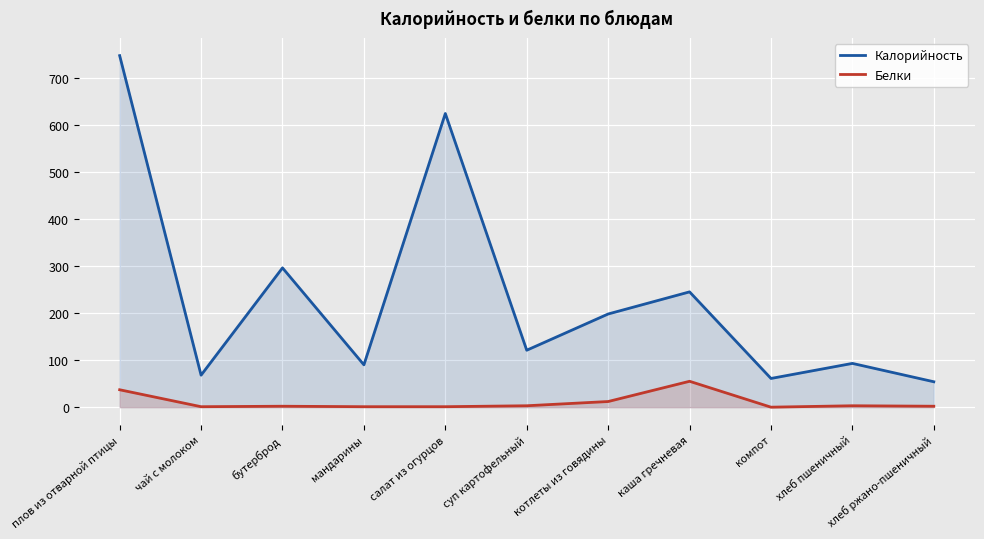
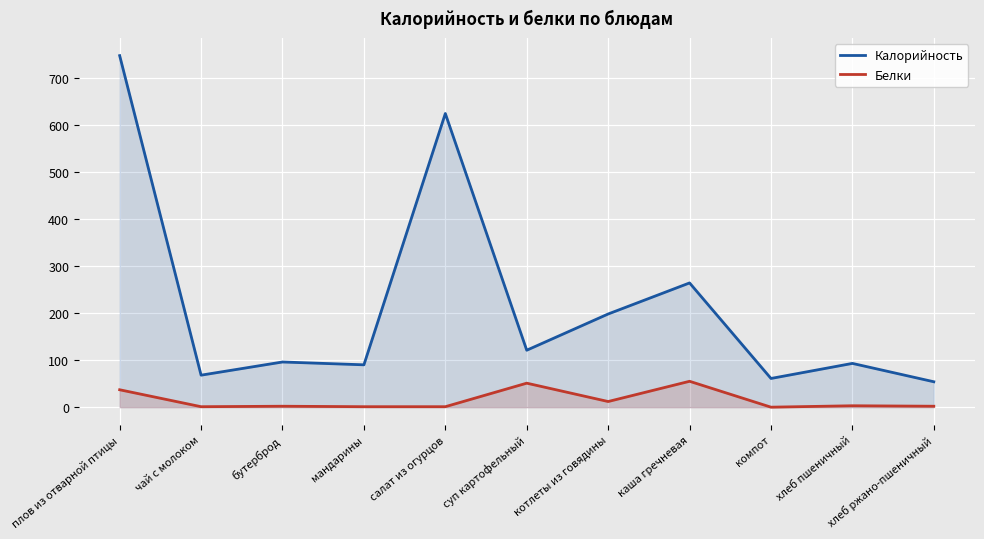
Калорийность, бутерброд: 300 -> 100
Белки, суп картофельный: 0 -> 50
Калорийность, каша гречневая: 250 -> 260
